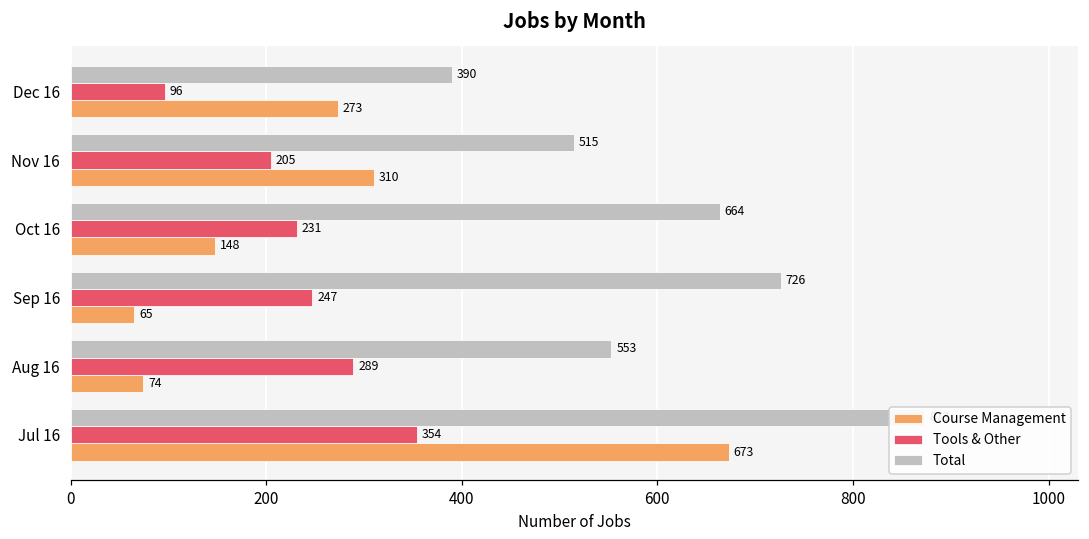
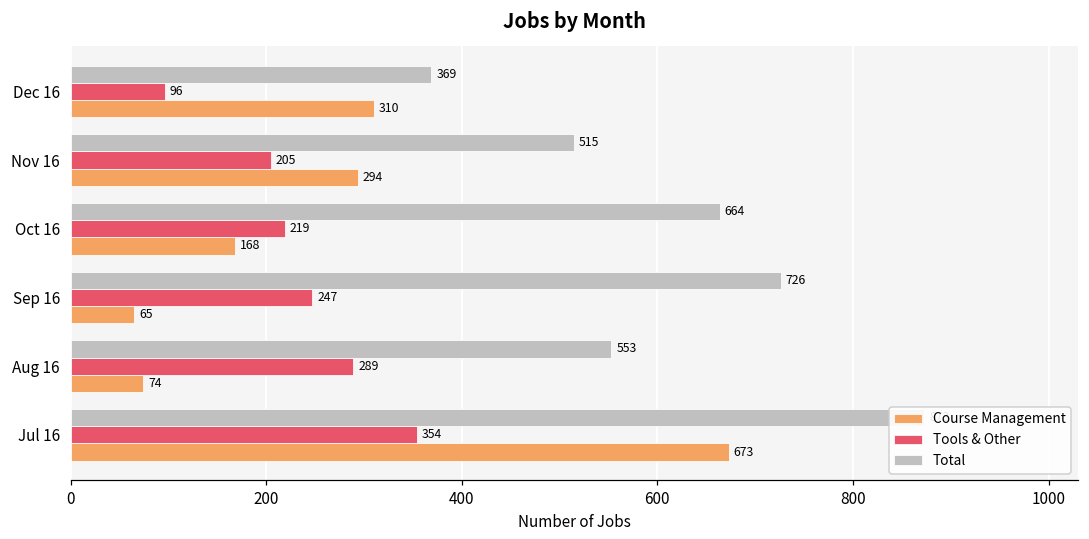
Total, Dec 16: 390 -> 369
Course Management, Dec 16: 273 -> 310
Course Management, Nov 16: 310 -> 294
Tools & Other, Oct 16: 231 -> 219
Course Management, Oct 16: 148 -> 168
